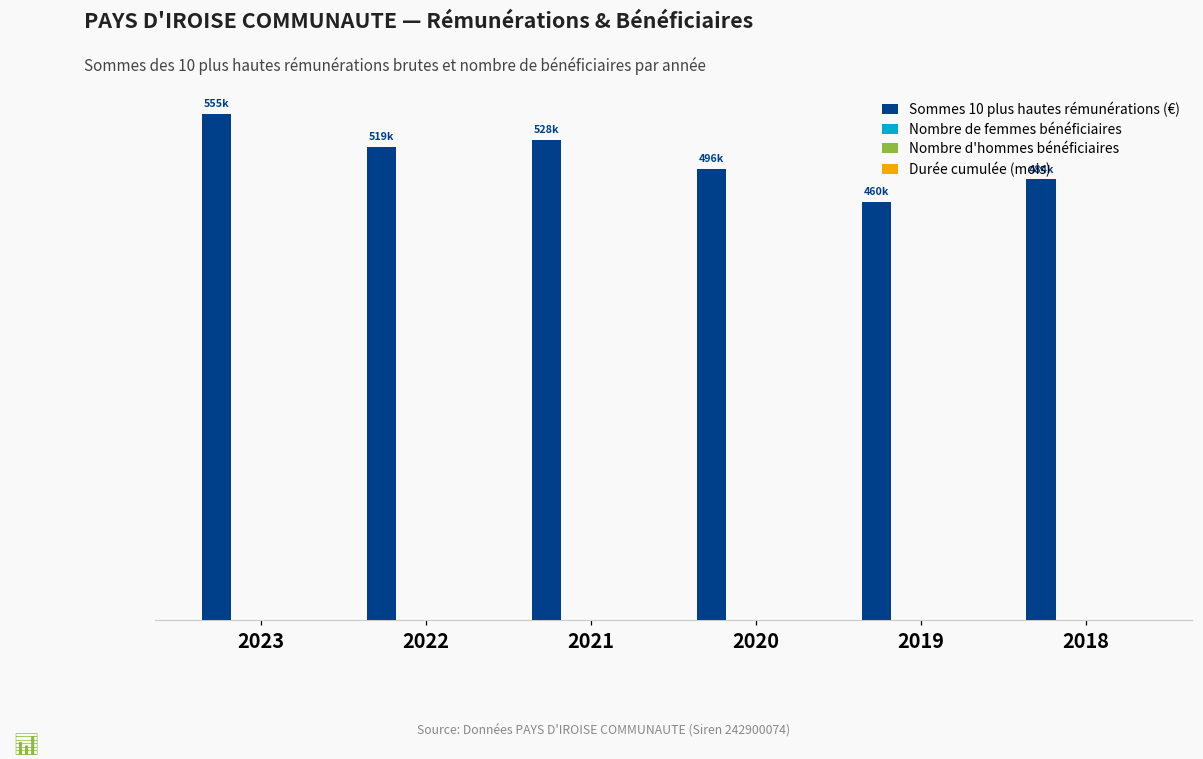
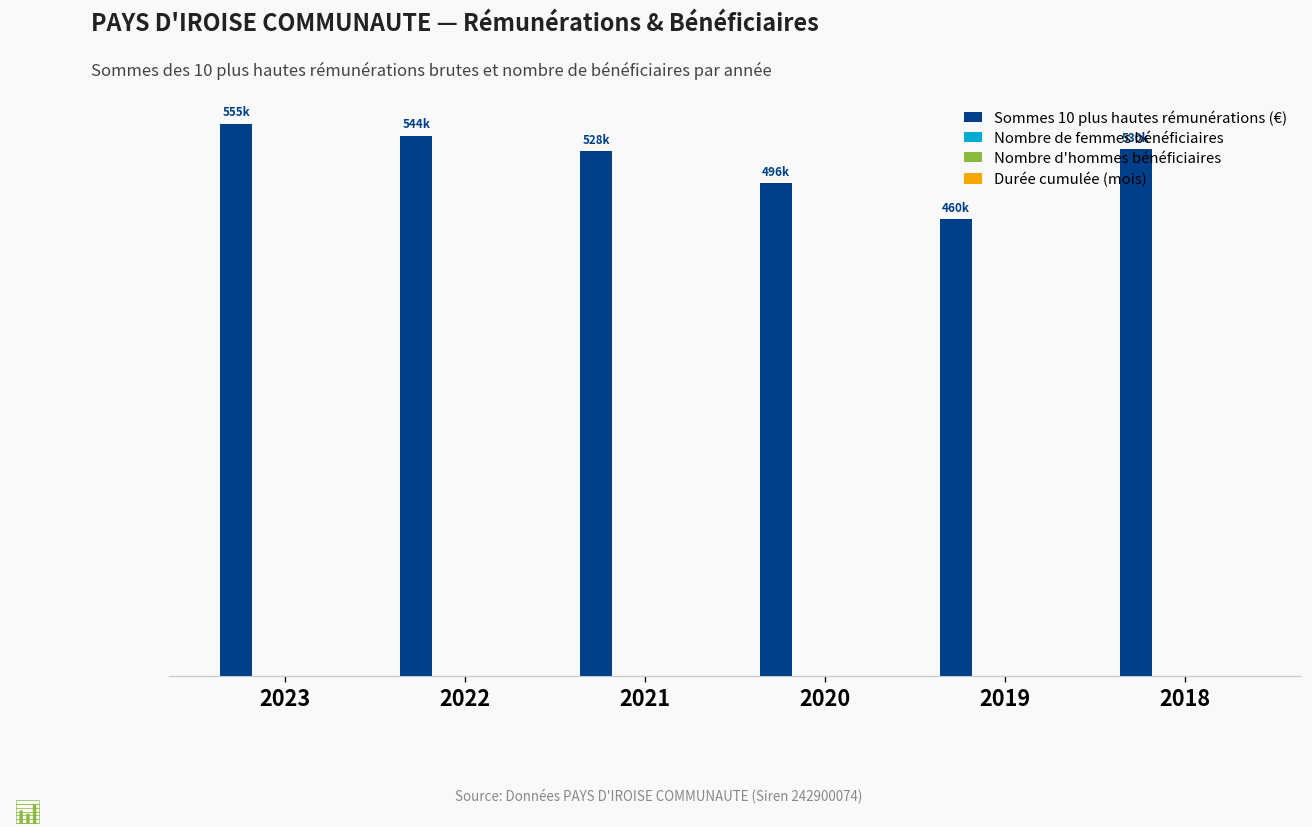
Sommes 10 plus hautes rémunérations (€), 2022: 519k -> 544k
Sommes 10 plus hautes rémunérations (€), 2018: 484k -> 530k
